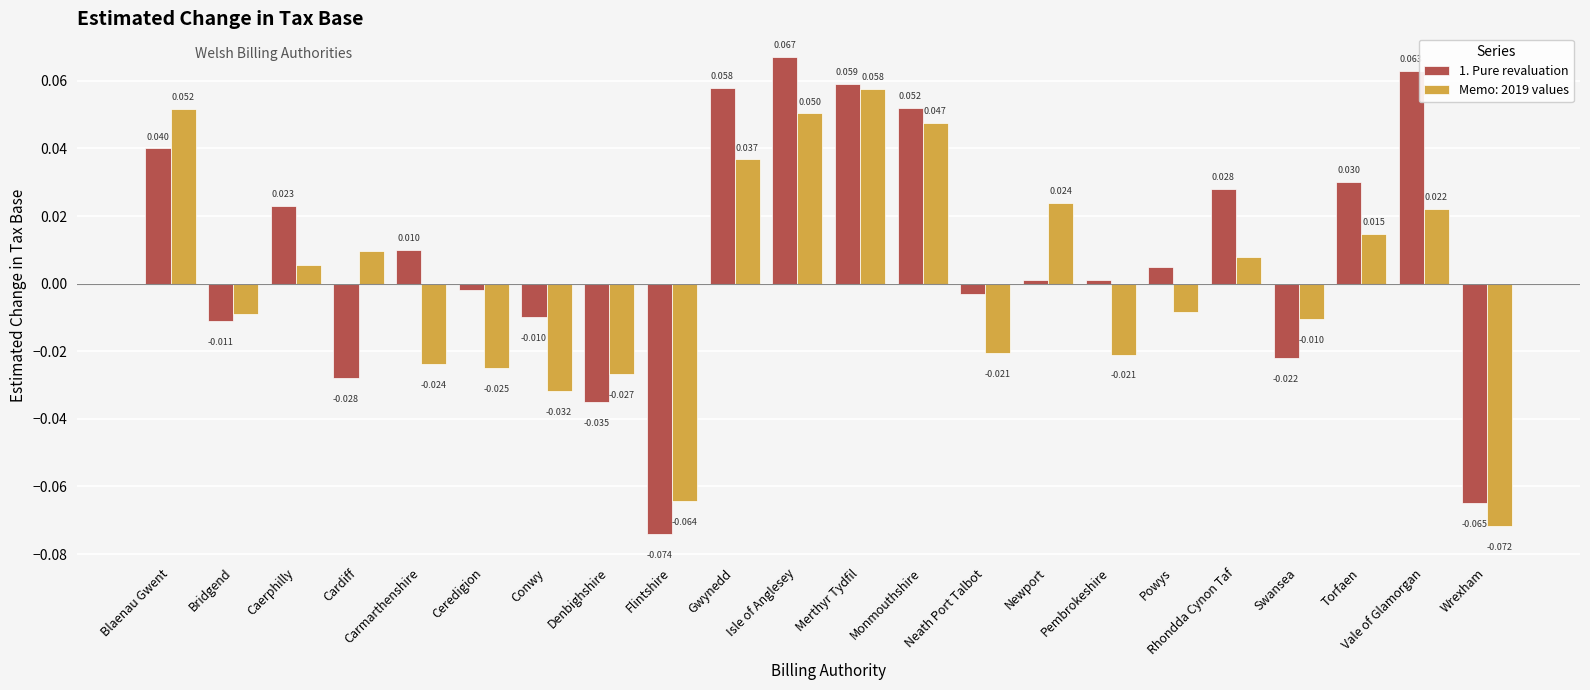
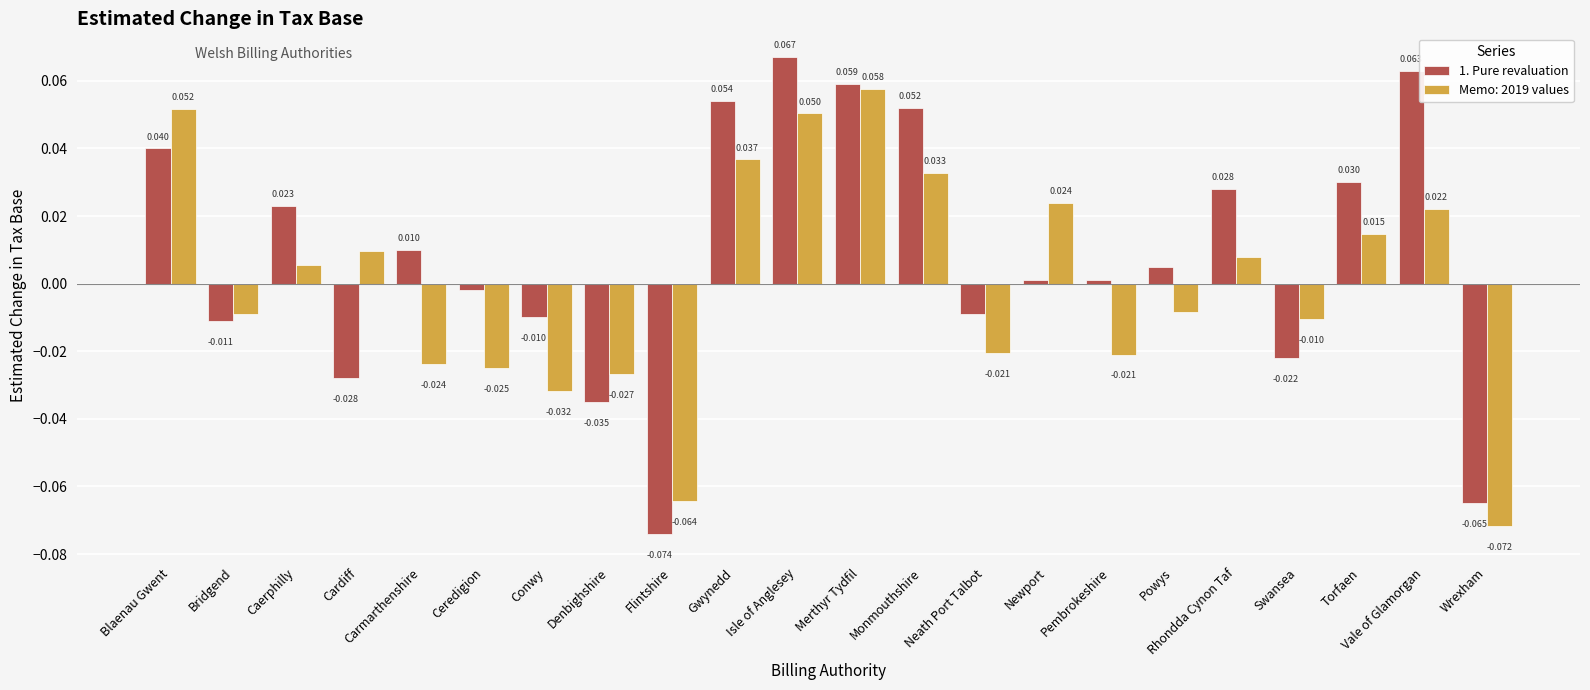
1. Pure revaluation, Gwynedd: 0.058 -> 0.054
Memo: 2019 values, Monmouthshire: 0.047 -> 0.033
1. Pure revaluation, Neath Port Talbot: -0.003 -> -0.009
